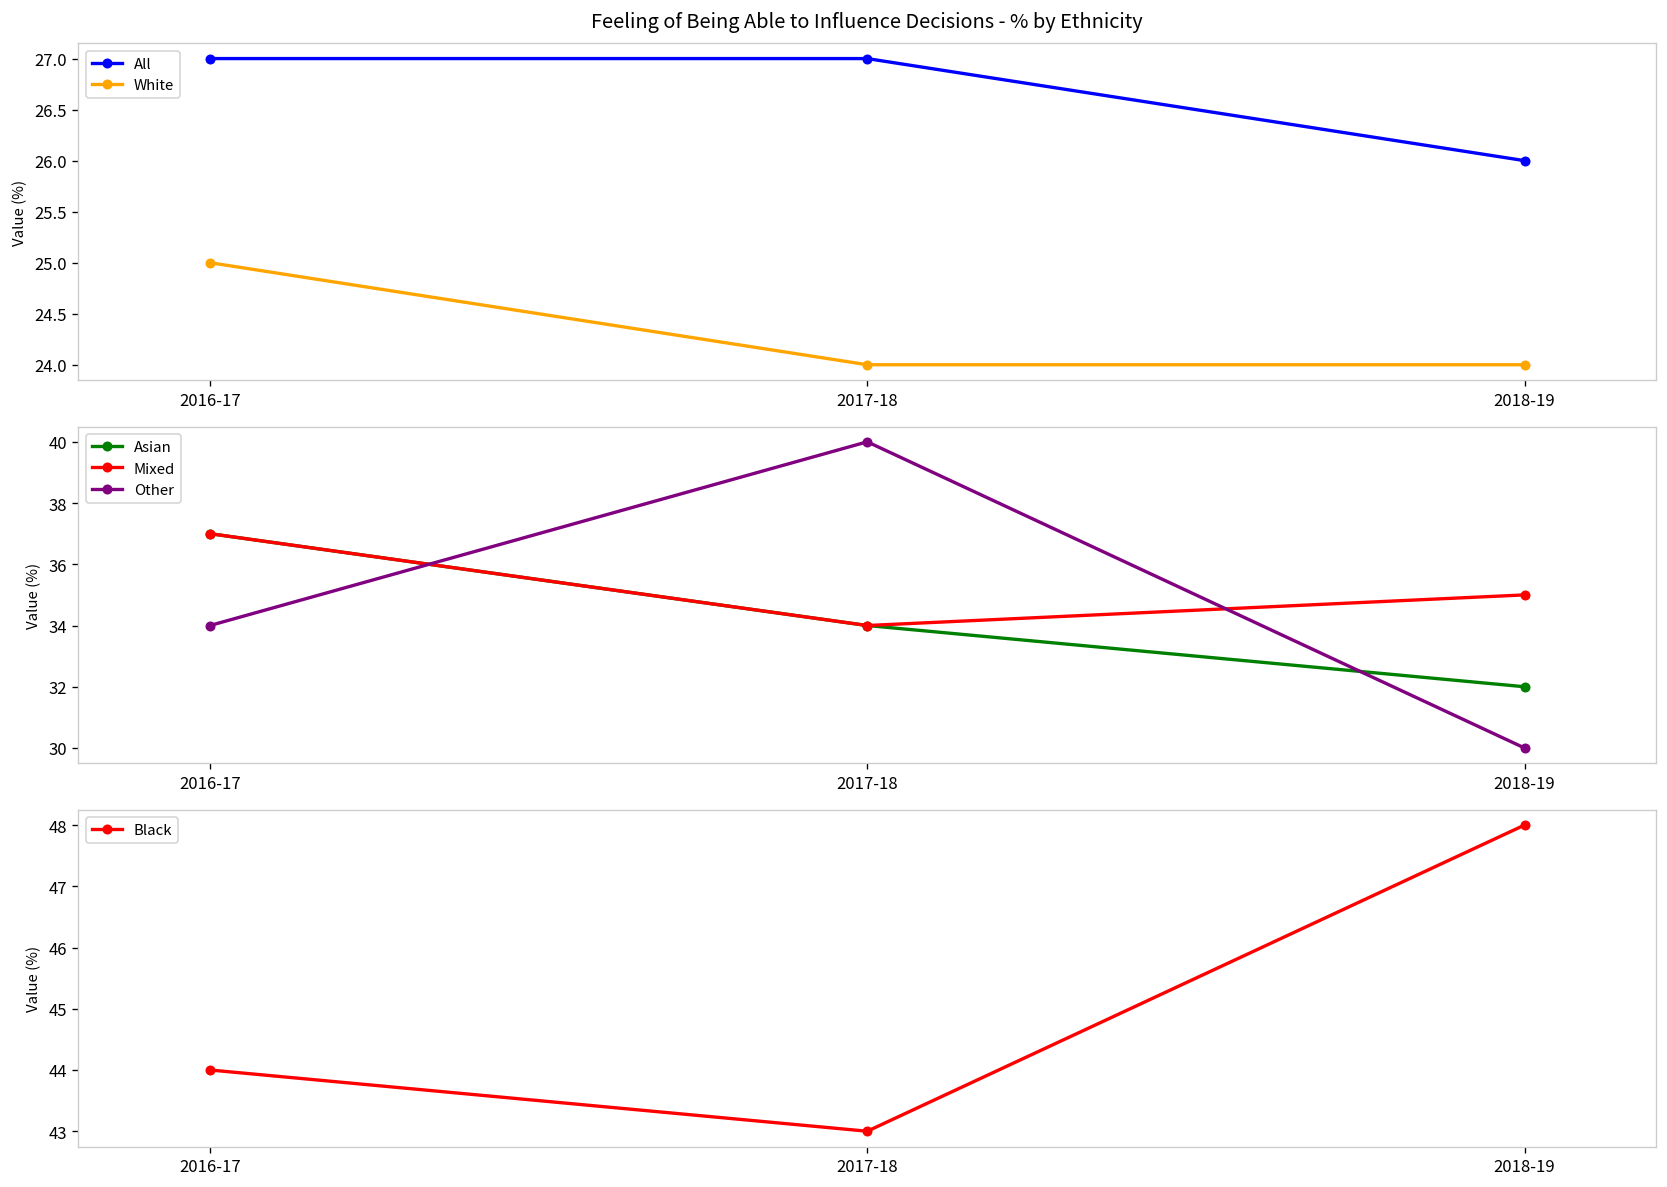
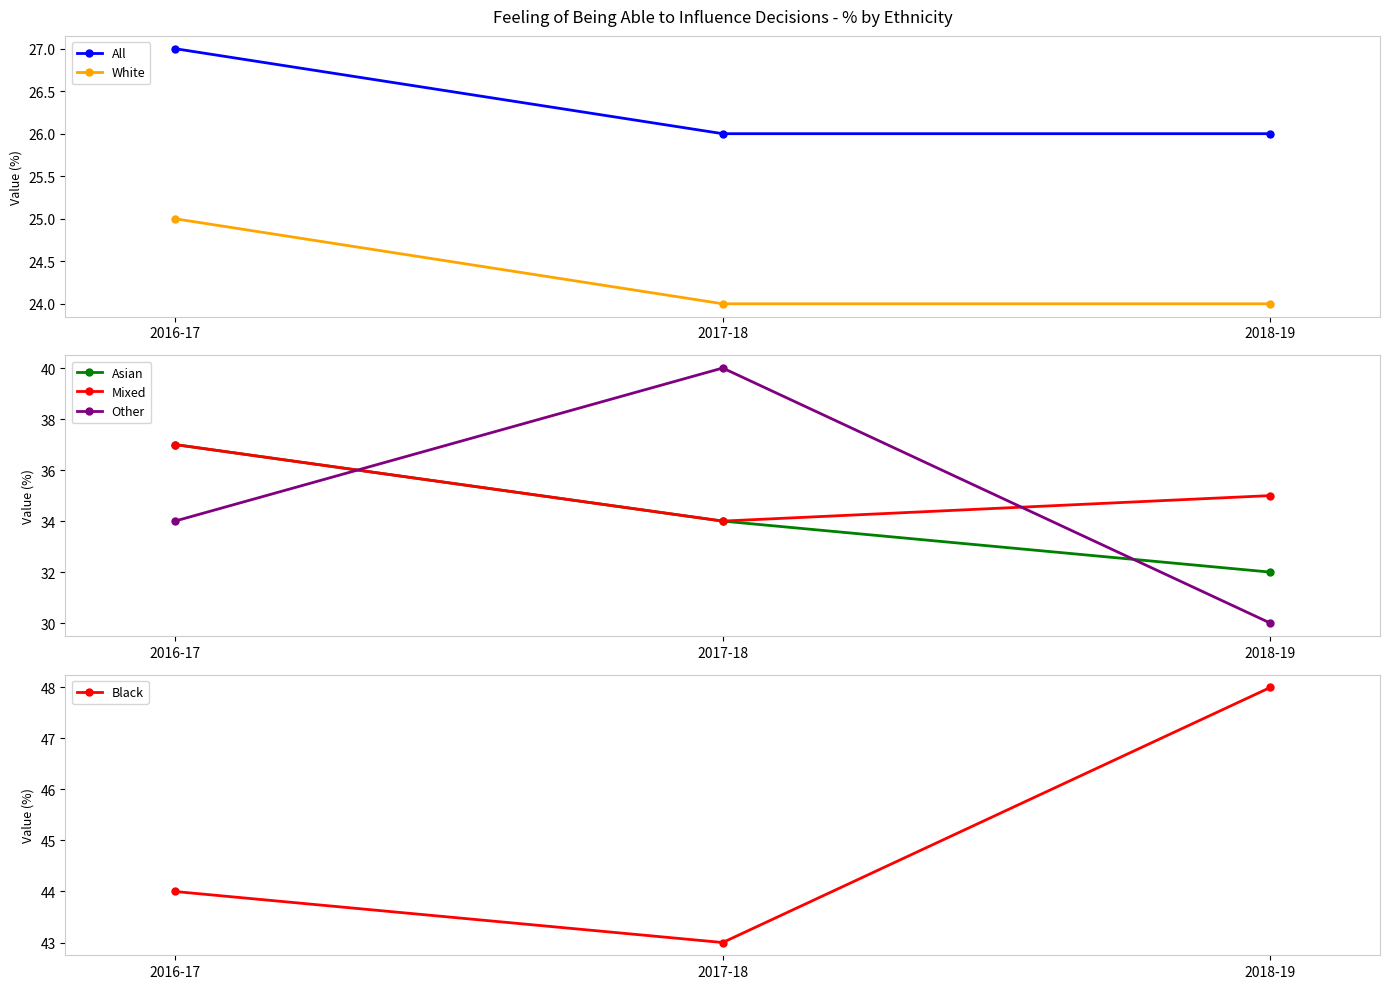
Feeling of Being Able to Influence Decisions - % by Ethnicity, All, 2017-18: 27 -> 26
